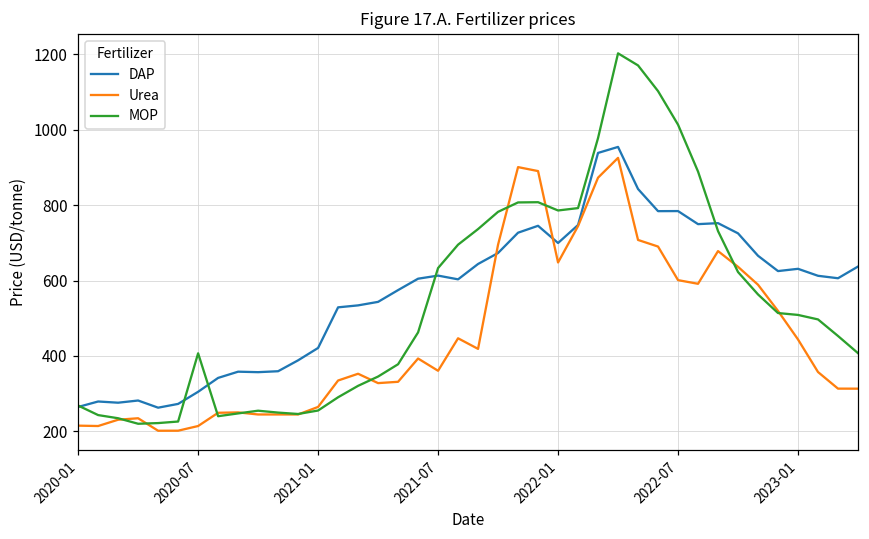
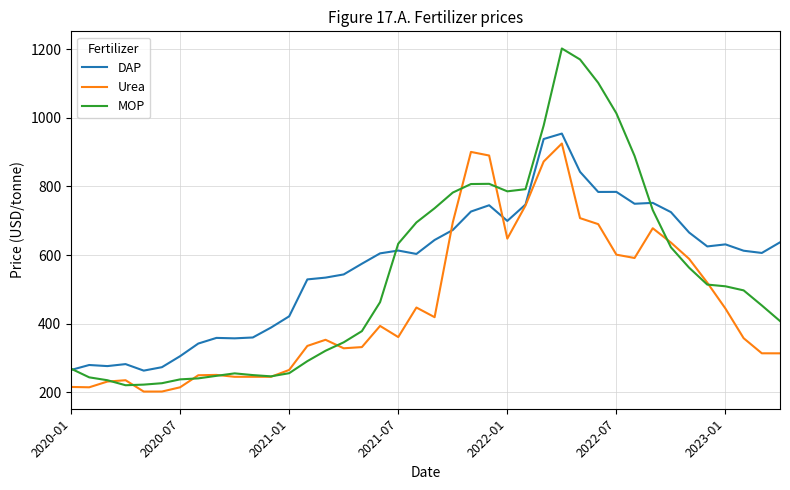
MOP, 2020-07: 410 -> 240
